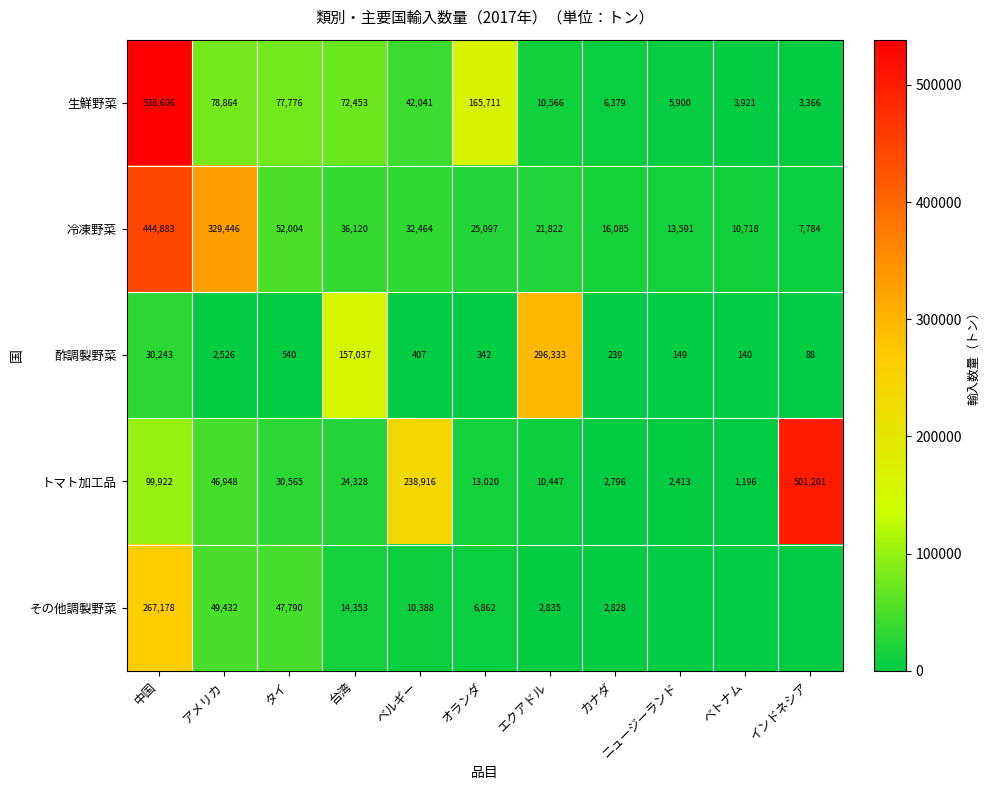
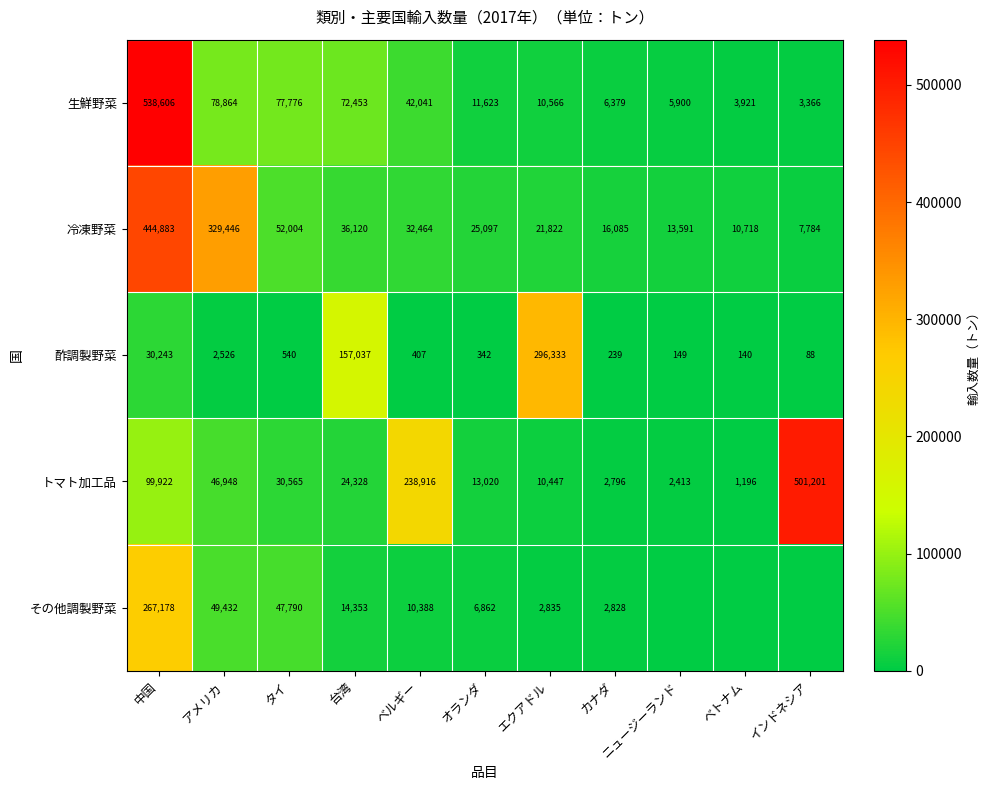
生鮮野菜, オランダ: 165,711 -> 11,623
